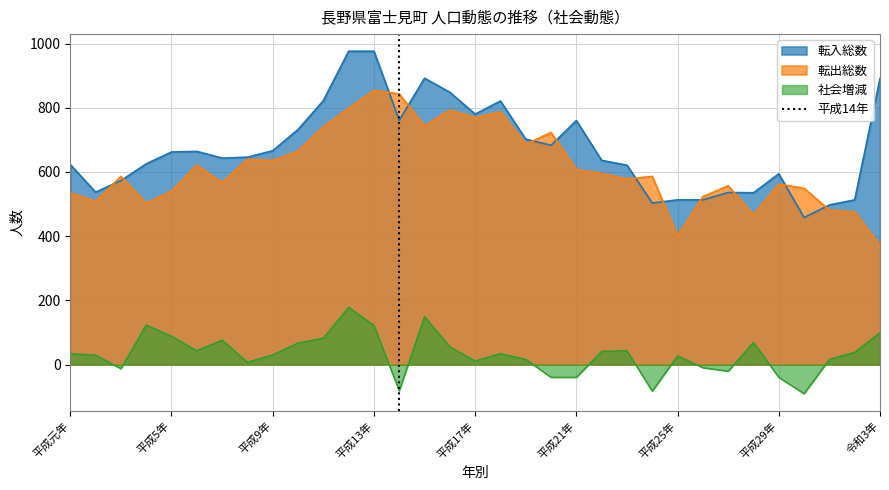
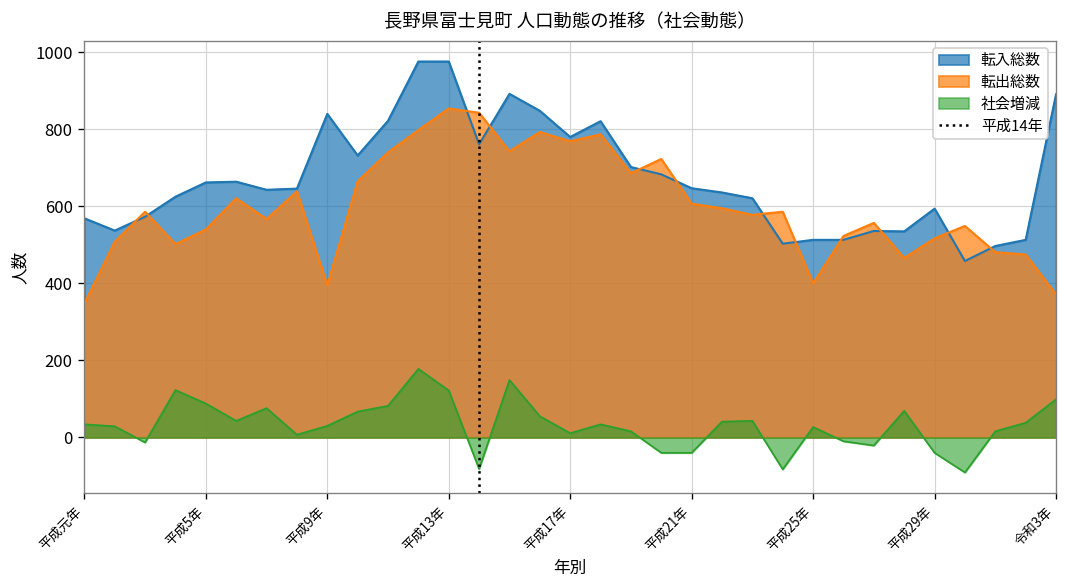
転入総数, 平成元年: 620 -> 570
転出総数, 平成元年: 540 -> 350
転入総数, 平成9年: 670 -> 840
転出総数, 平成9年: 640 -> 400
転入総数, 平成21年: 760 -> 650
転出総数, 平成29年: 560 -> 520
